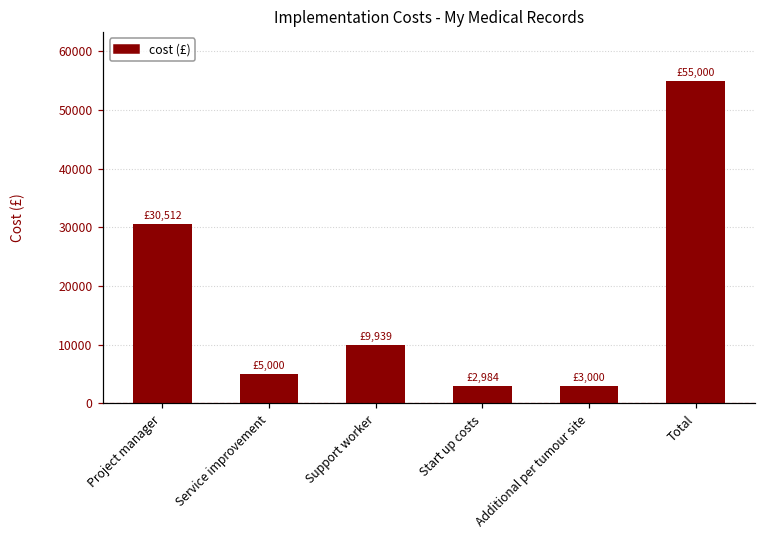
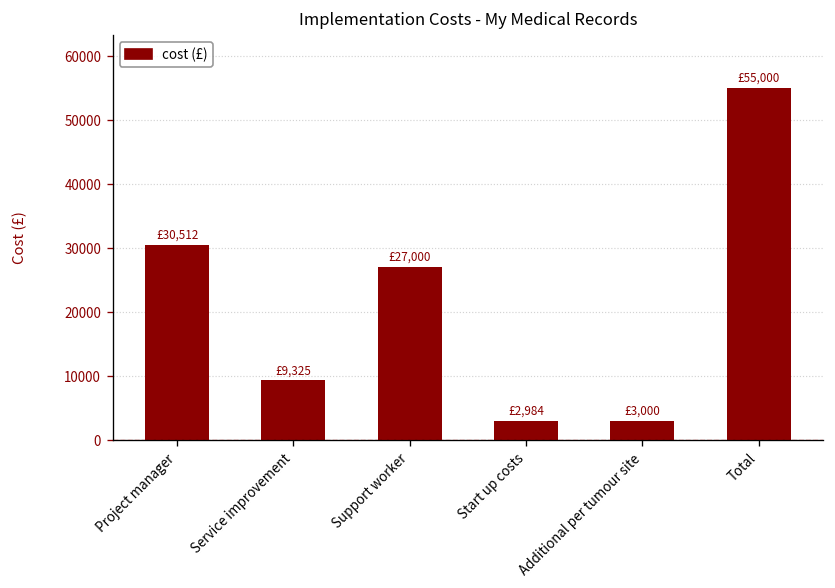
Service improvement: £5,000 -> £9,325
Support worker: £9,939 -> £27,000
